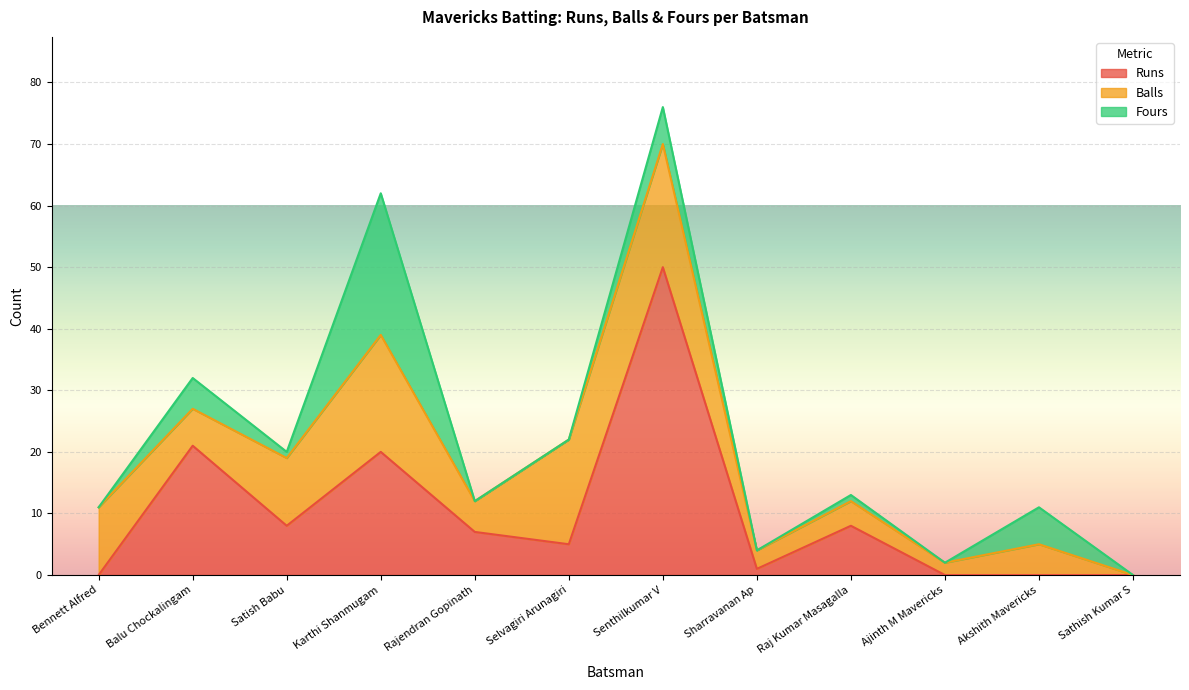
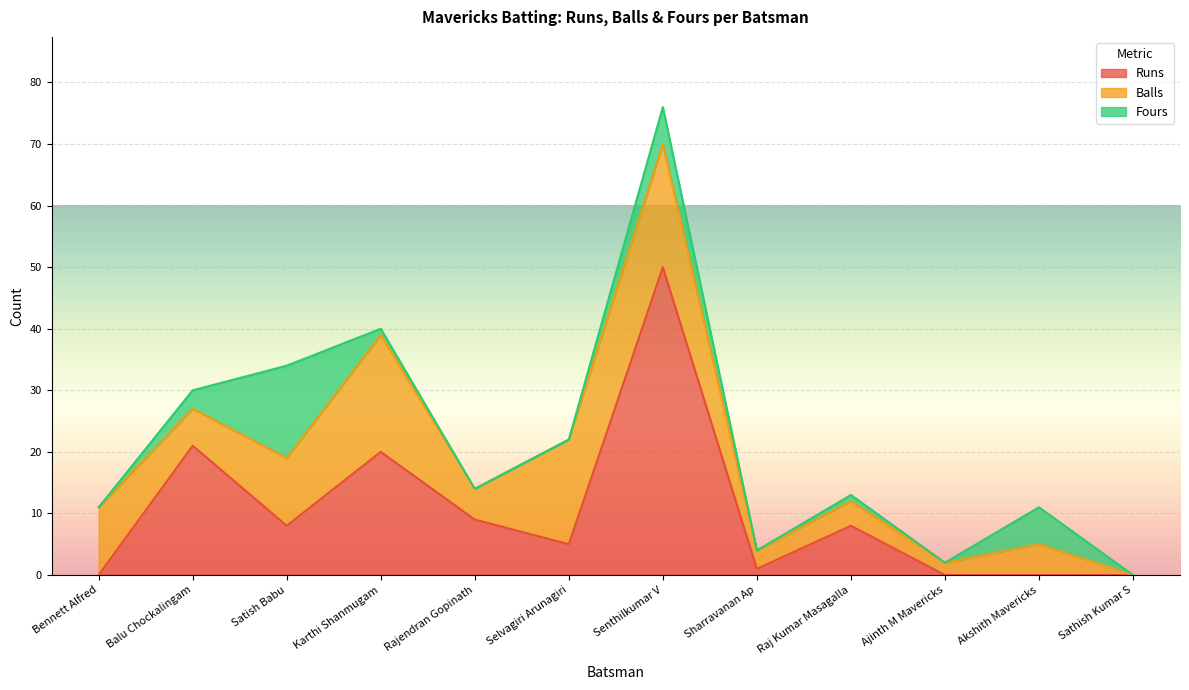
Fours, Balu Chockalingam: 5 -> 3
Fours, Satish Babu: 1 -> 15
Fours, Karthi Shanmugam: 23 -> 1
Runs, Rajendran Gopinath: 7 -> 9
